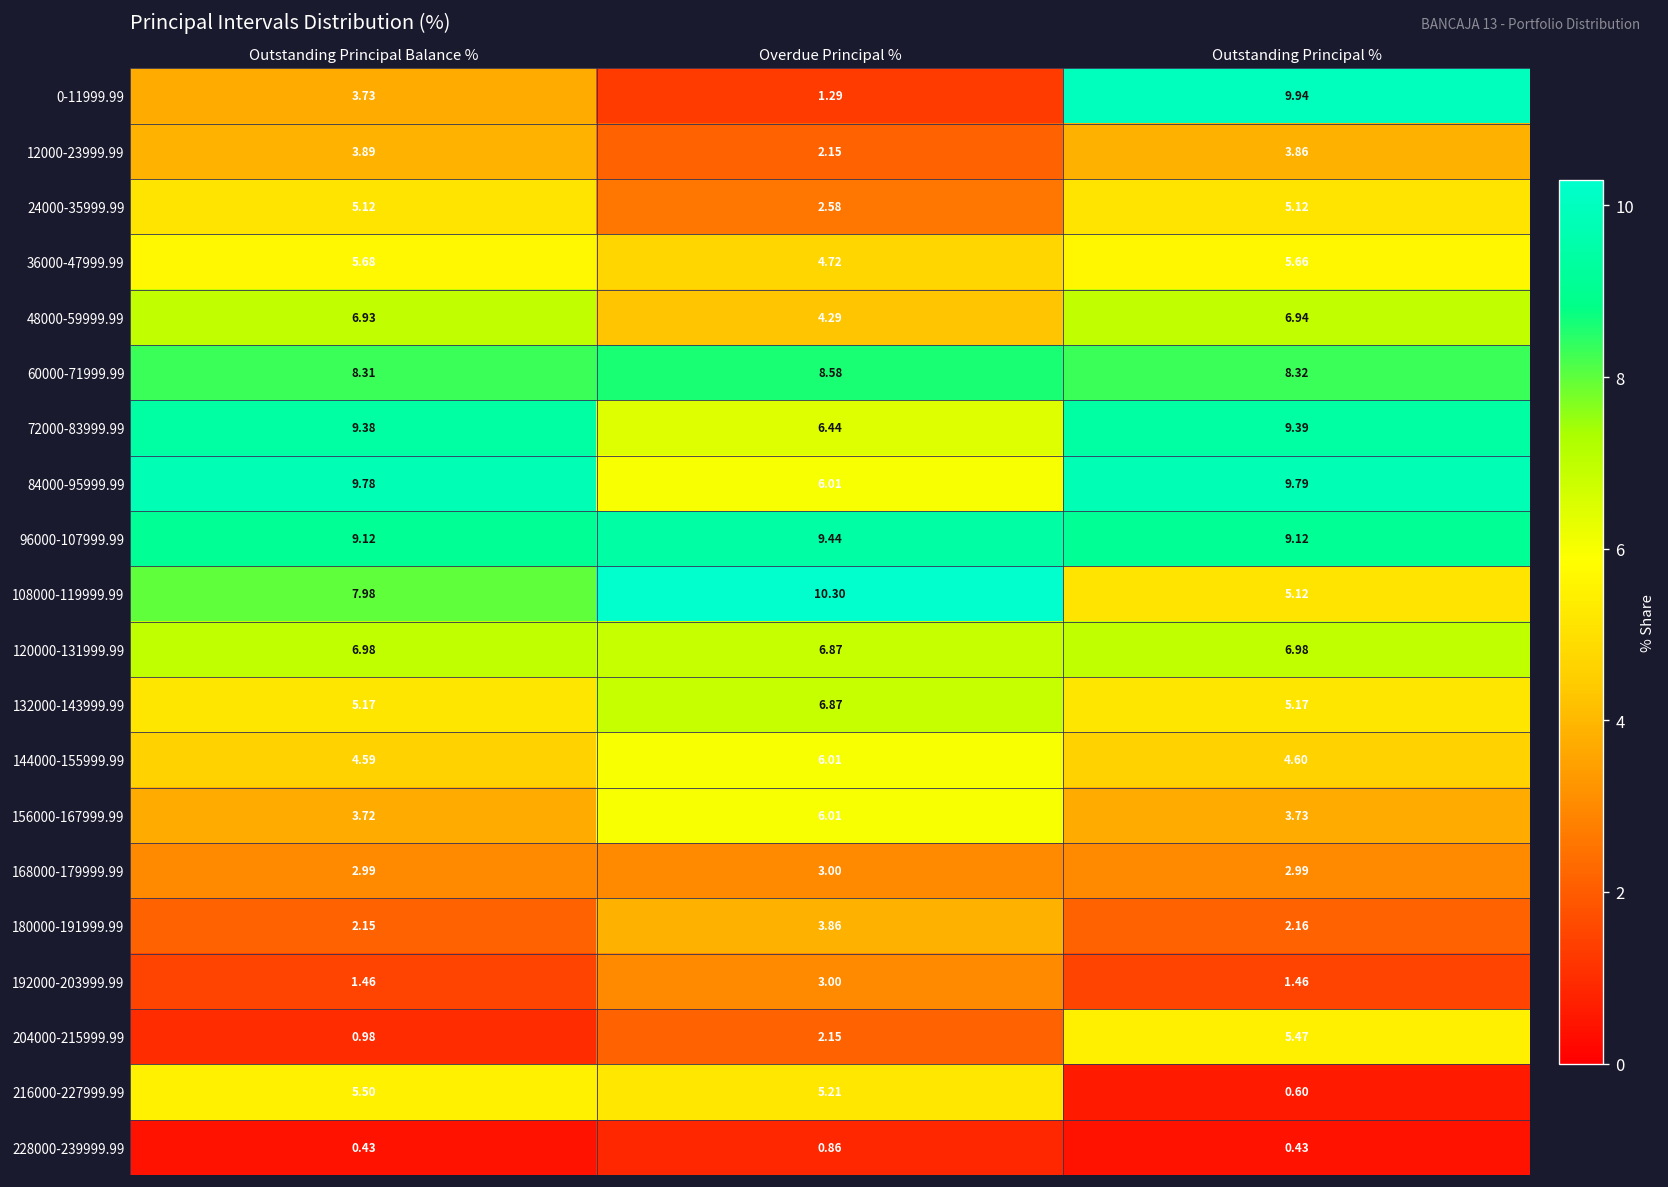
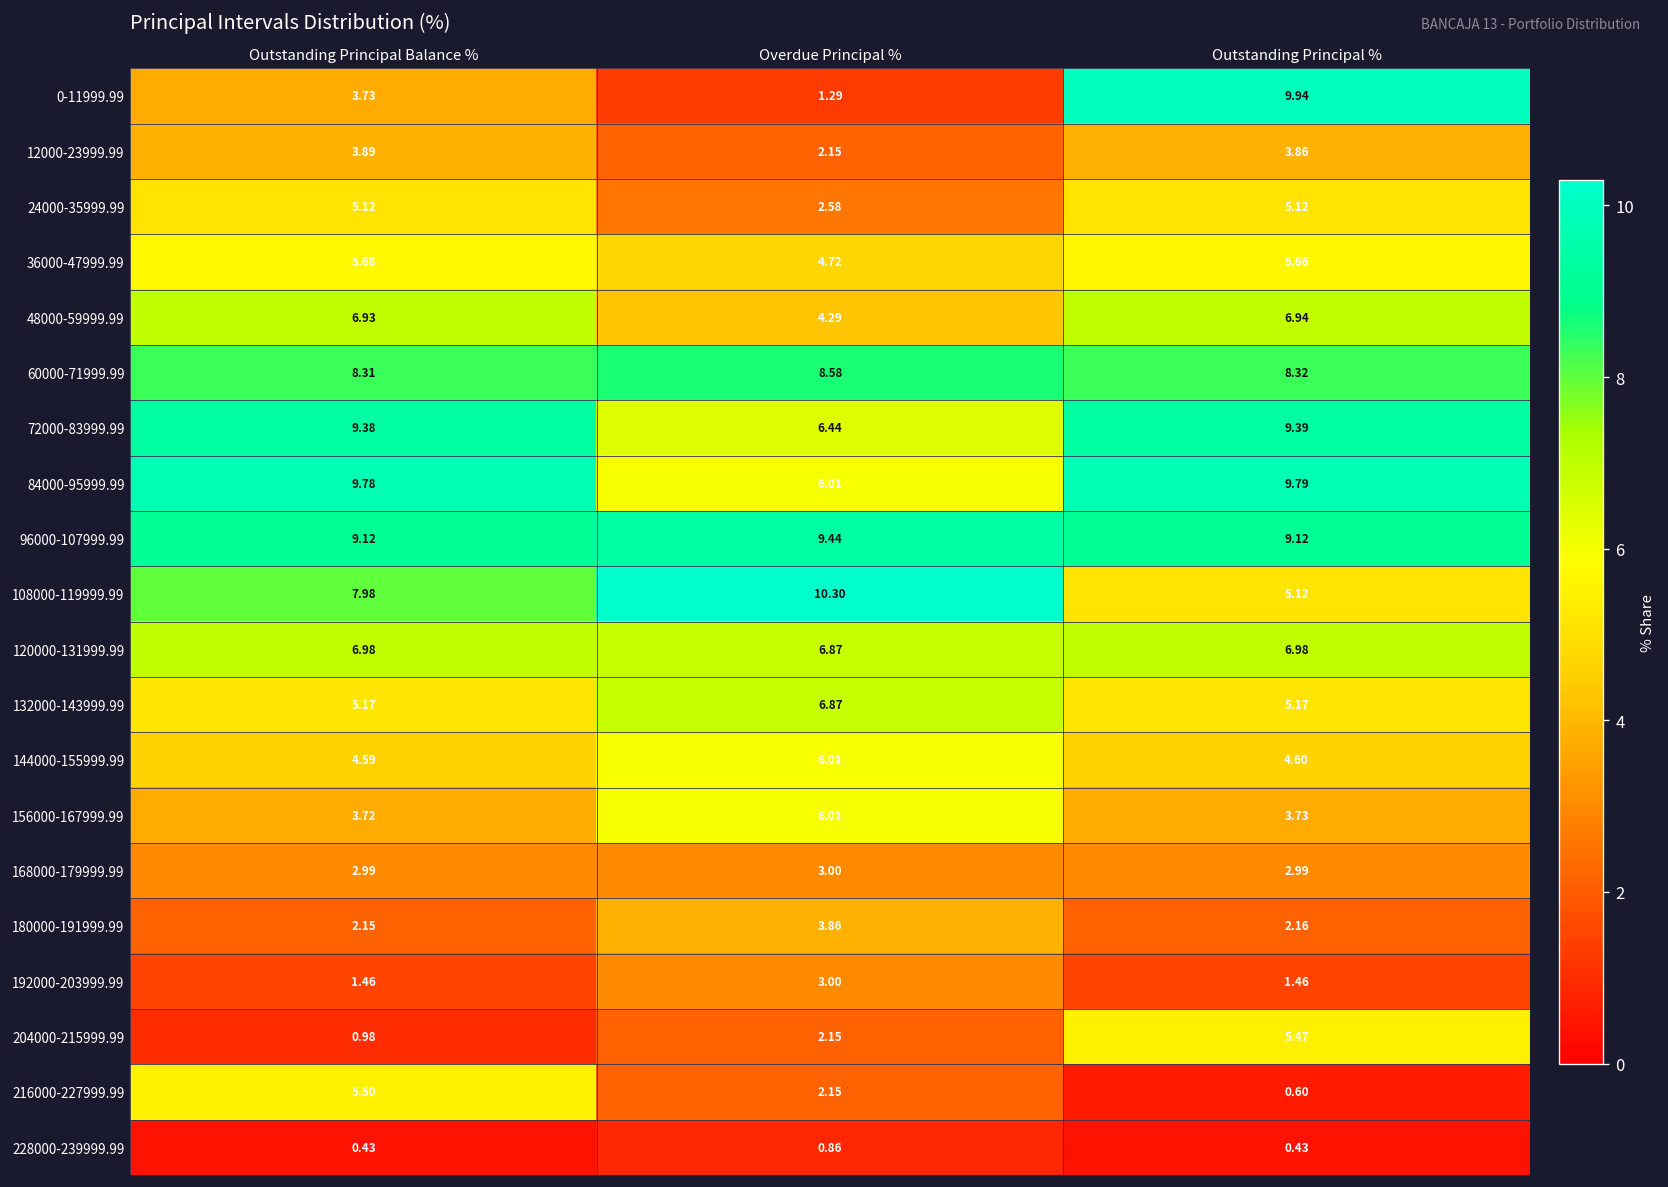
216000-227999.99, Overdue Principal %: 5.21 -> 2.15
